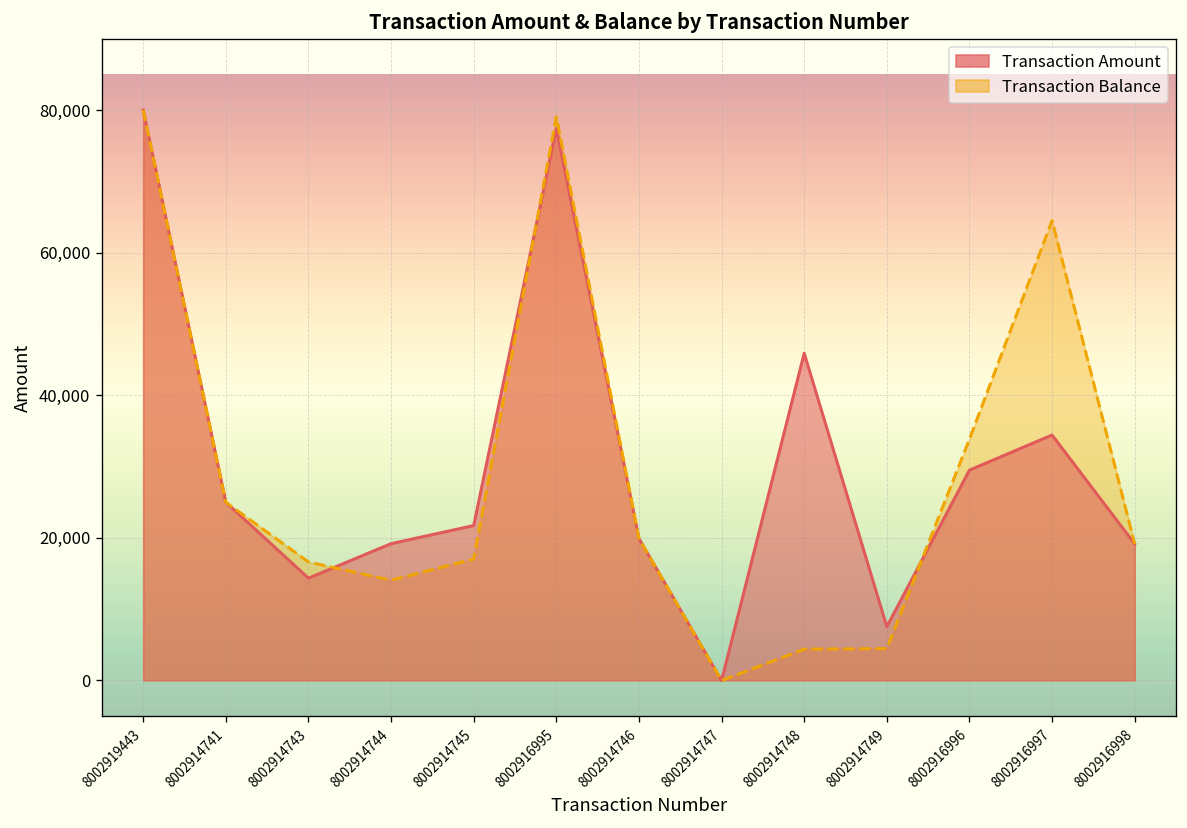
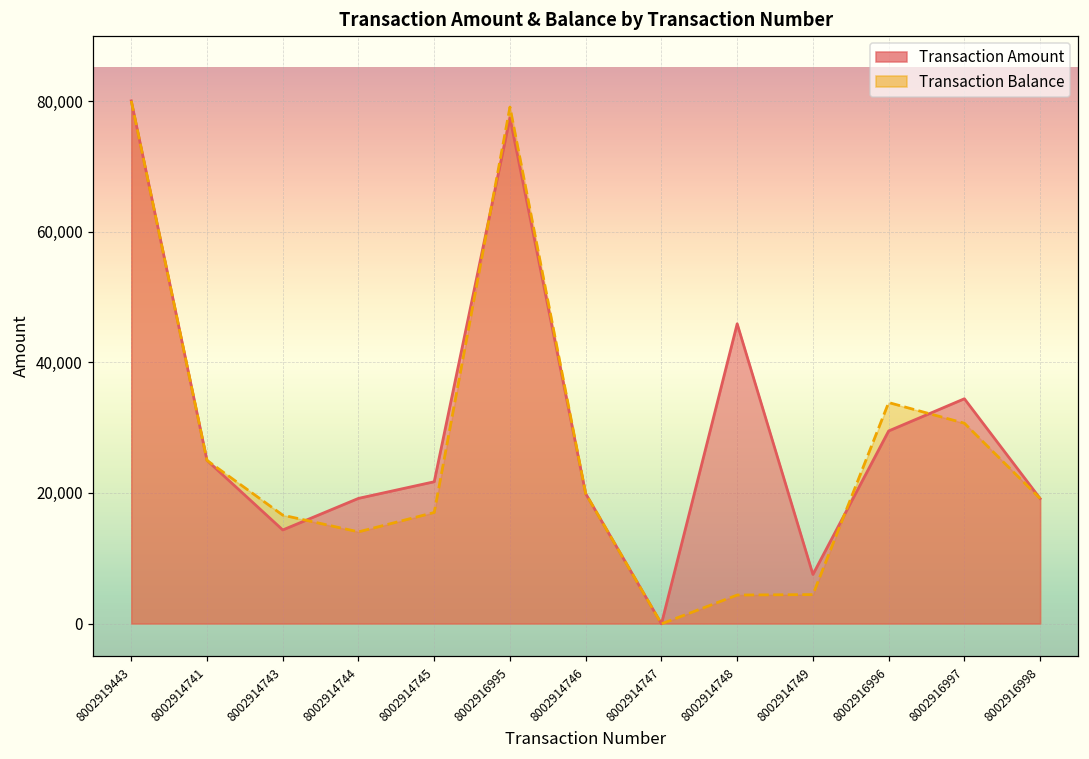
Transaction Balance, 8002916997: 65,000 -> 31,000
